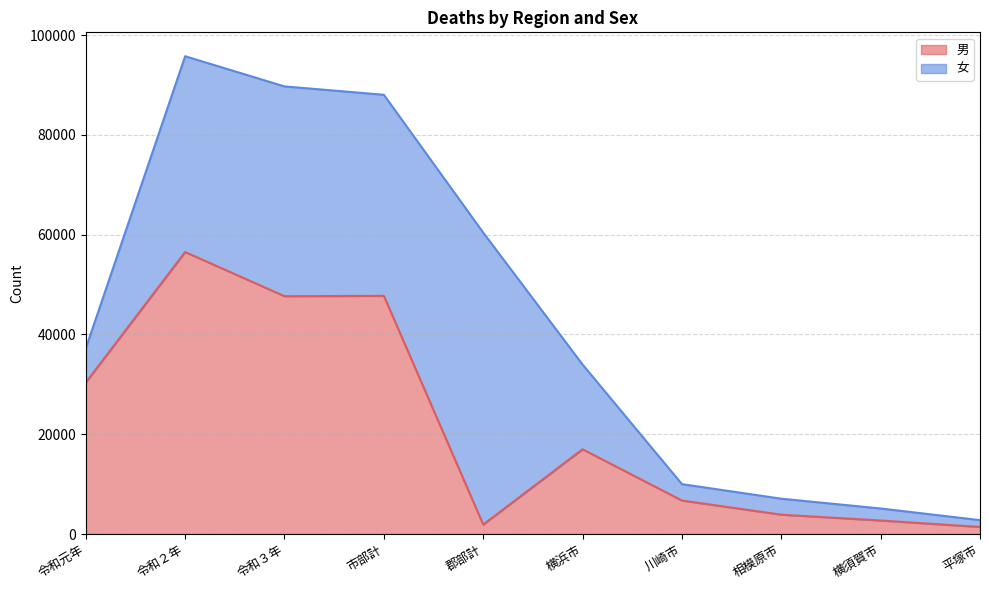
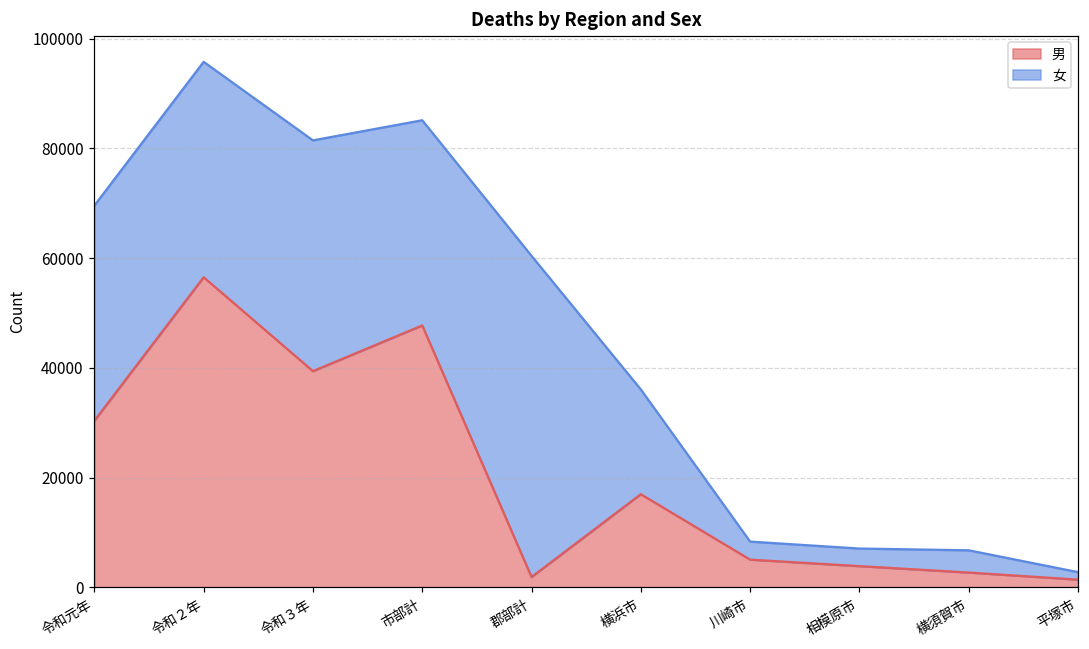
女, 令和元年: 7000 -> 39000
男, 令和３年: 48000 -> 39000
女, 市部計: 40000 -> 37000
女, 横浜市: 17000 -> 19000
男, 川崎市: 7000 -> 5000
女, 横須賀市: 2000 -> 4000
